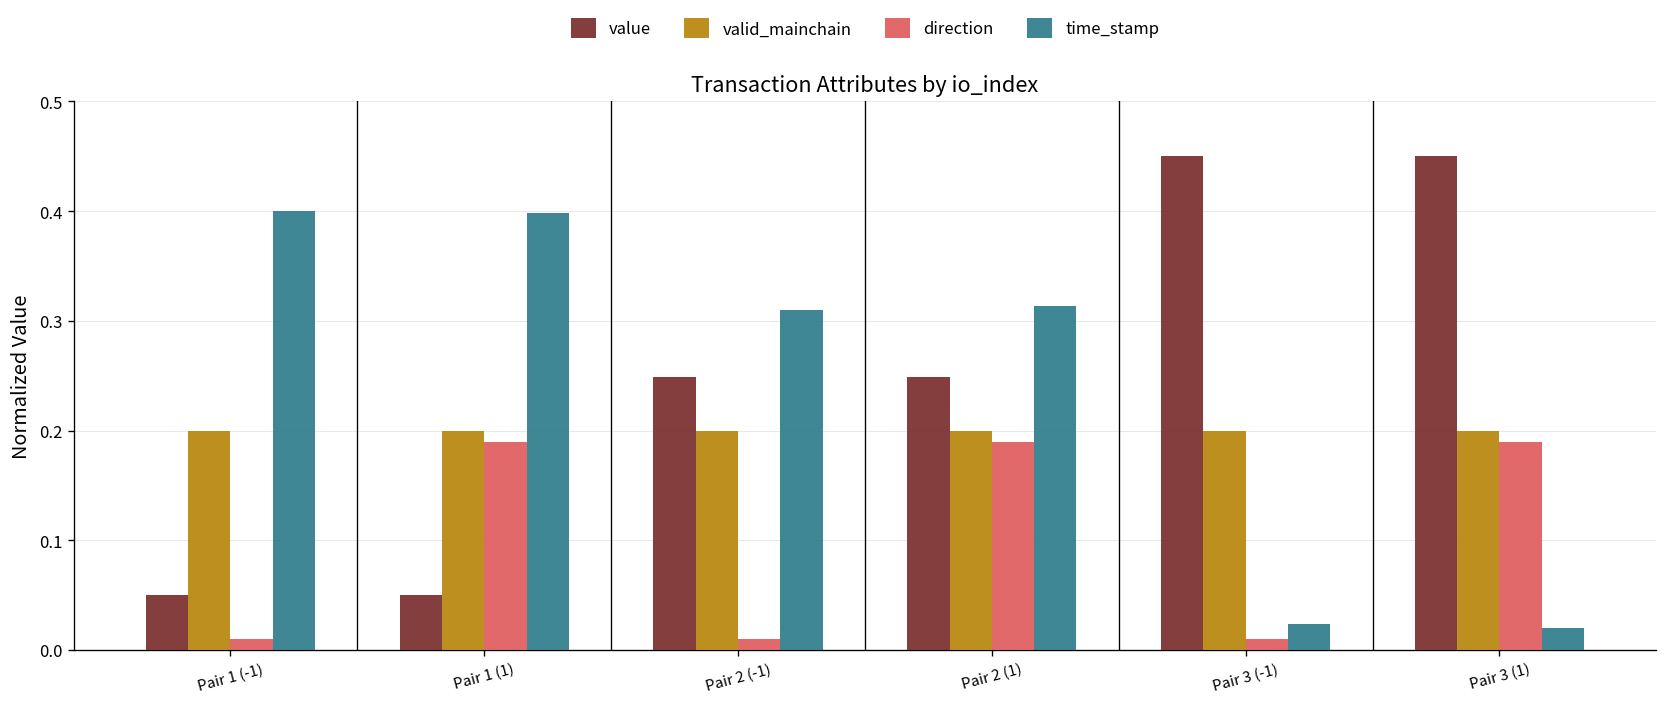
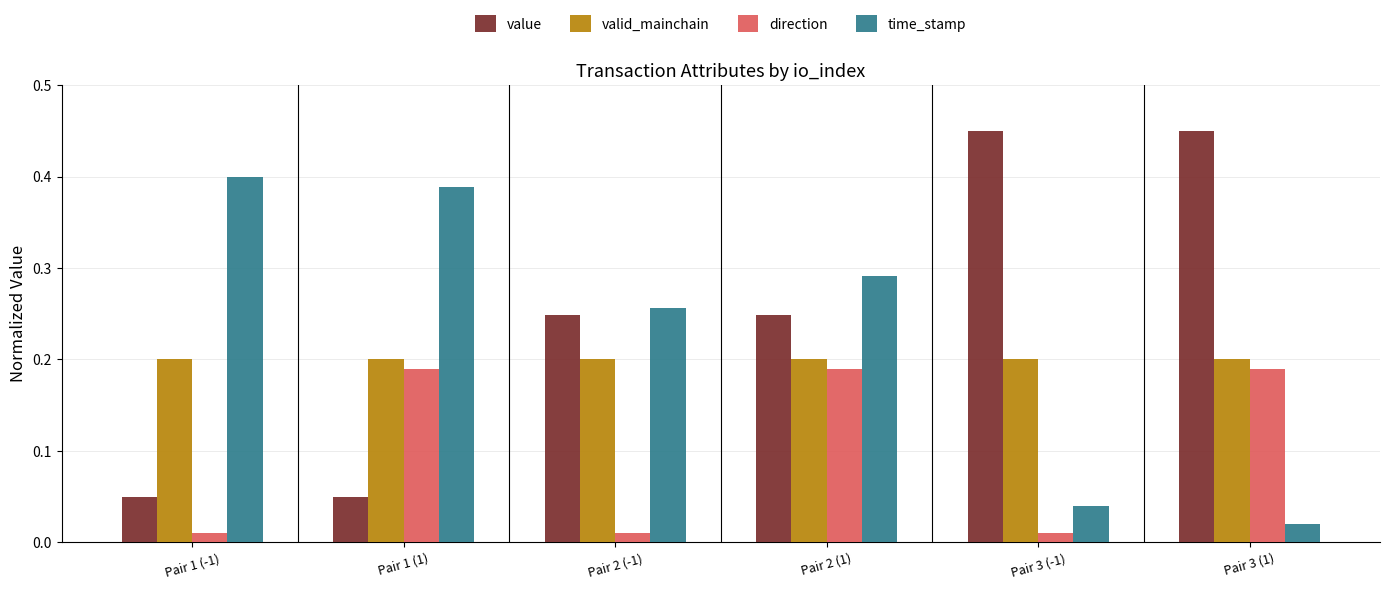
time_stamp, Pair 1 (1): 0.40 -> 0.39
time_stamp, Pair 2 (-1): 0.31 -> 0.26
time_stamp, Pair 2 (1): 0.31 -> 0.29
time_stamp, Pair 3 (-1): 0.02 -> 0.04
